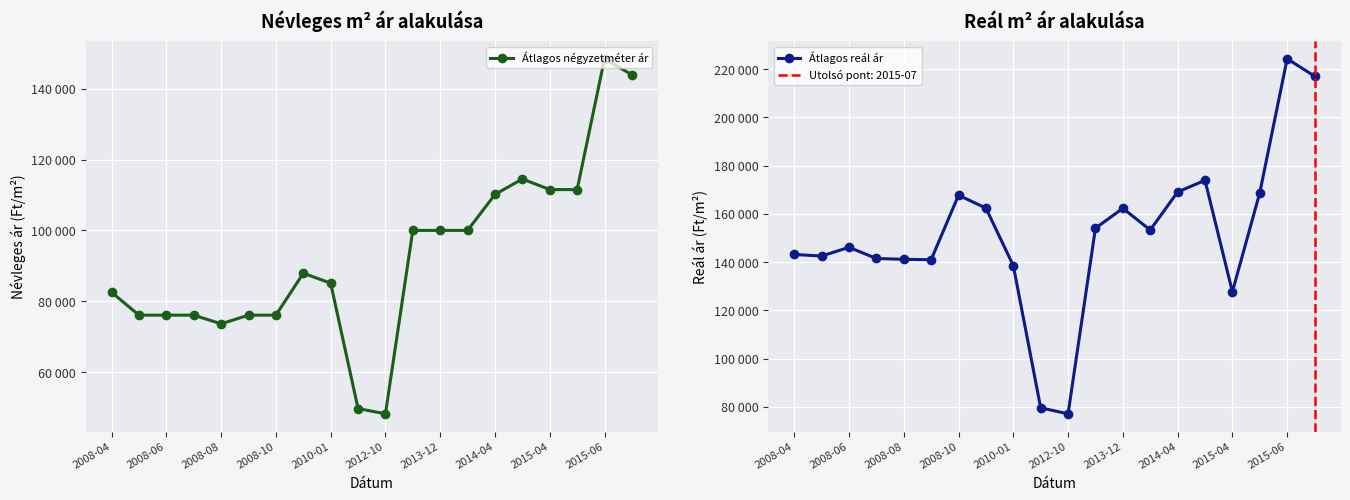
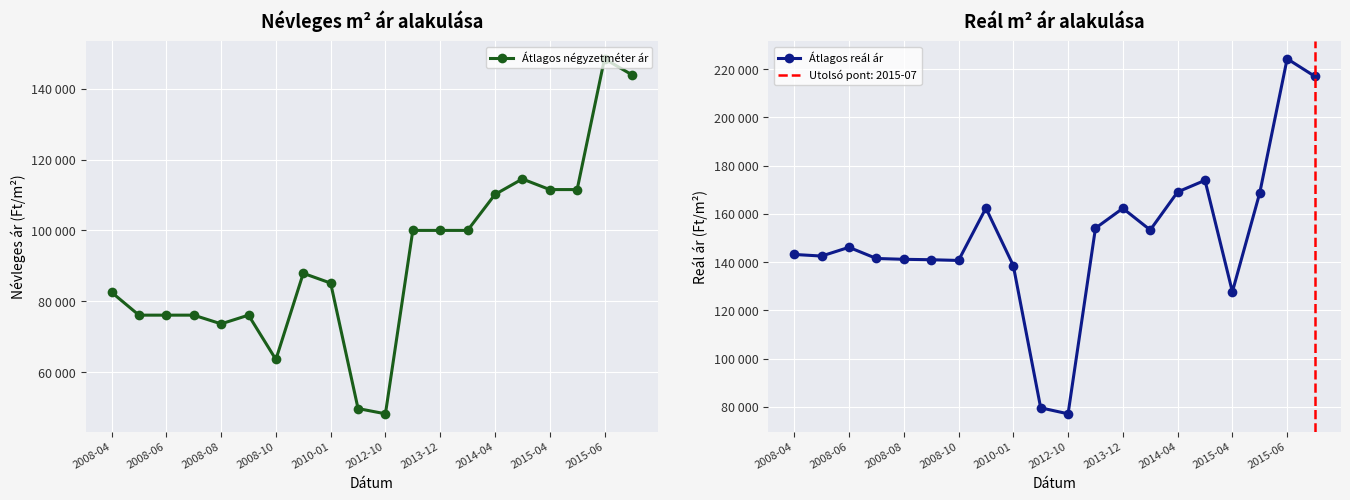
Névleges m² ár alakulása, 2008-10: 76000 -> 64000
Reál m² ár alakulása, 2008-10: 168000 -> 141000
